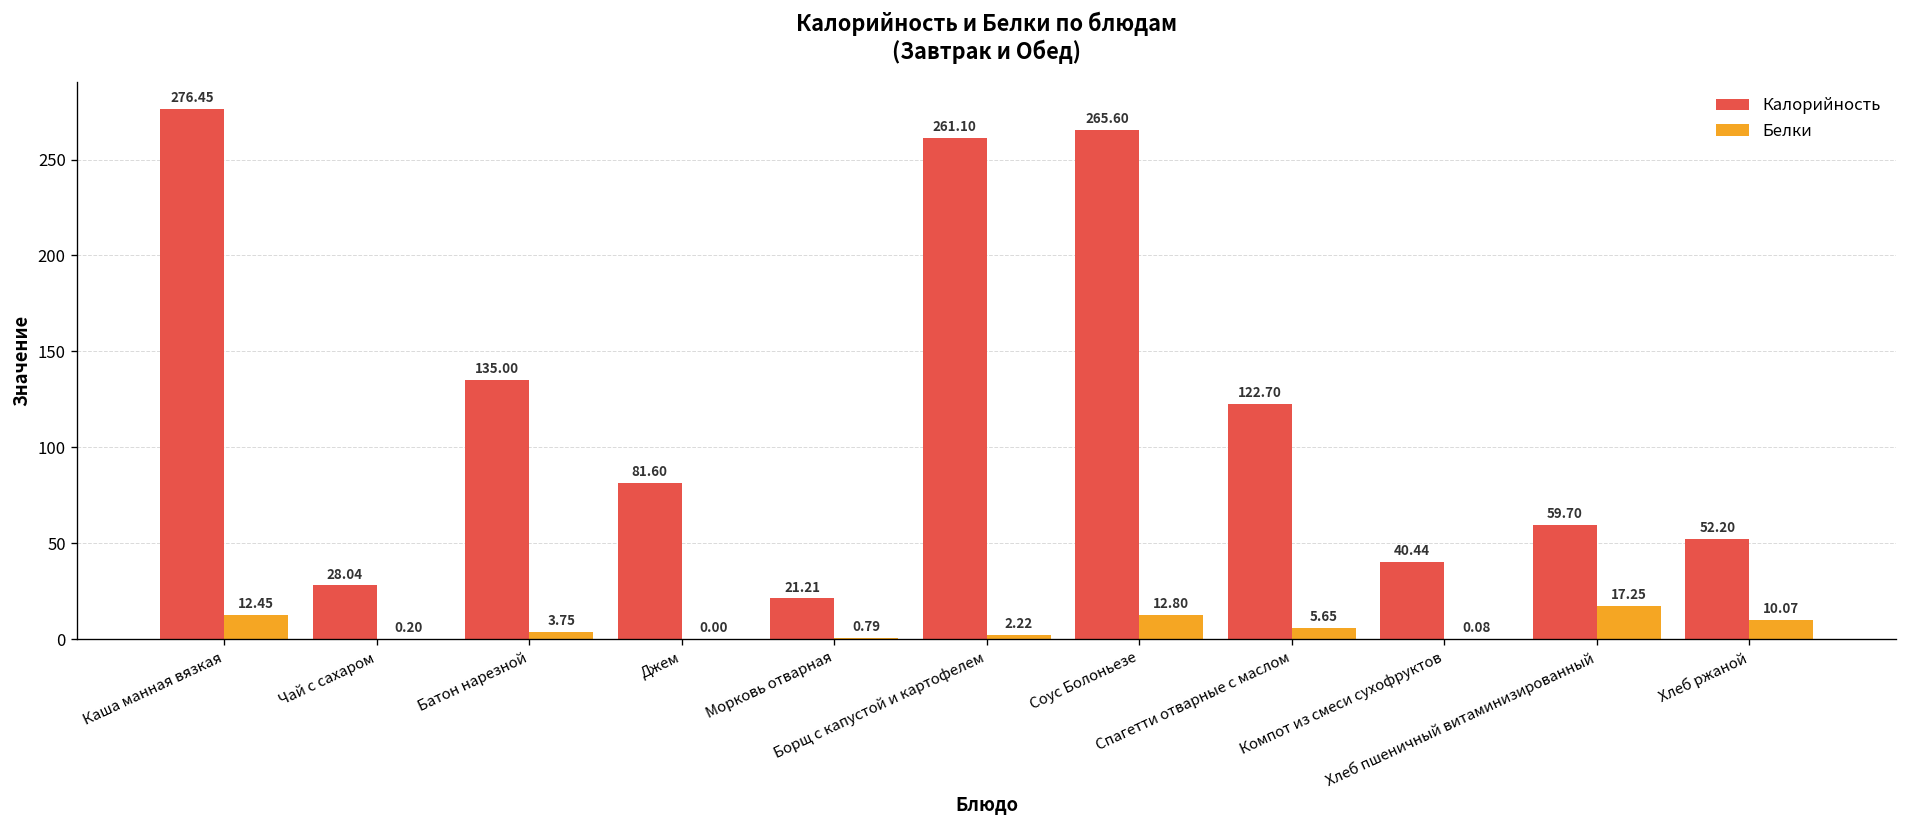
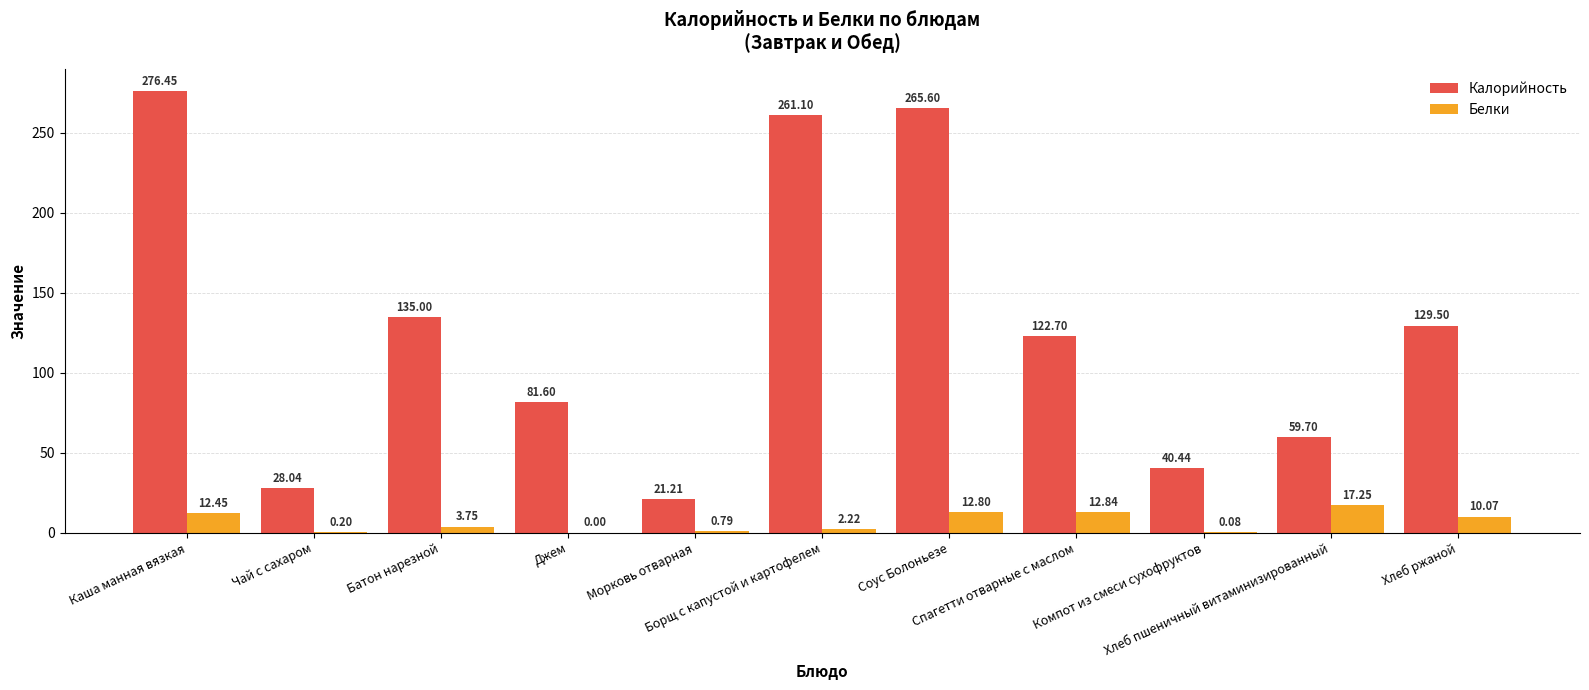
Белки, Спагетти отварные с маслом: 5.65 -> 12.84
Калорийность, Хлеб ржаной: 52.20 -> 129.50
